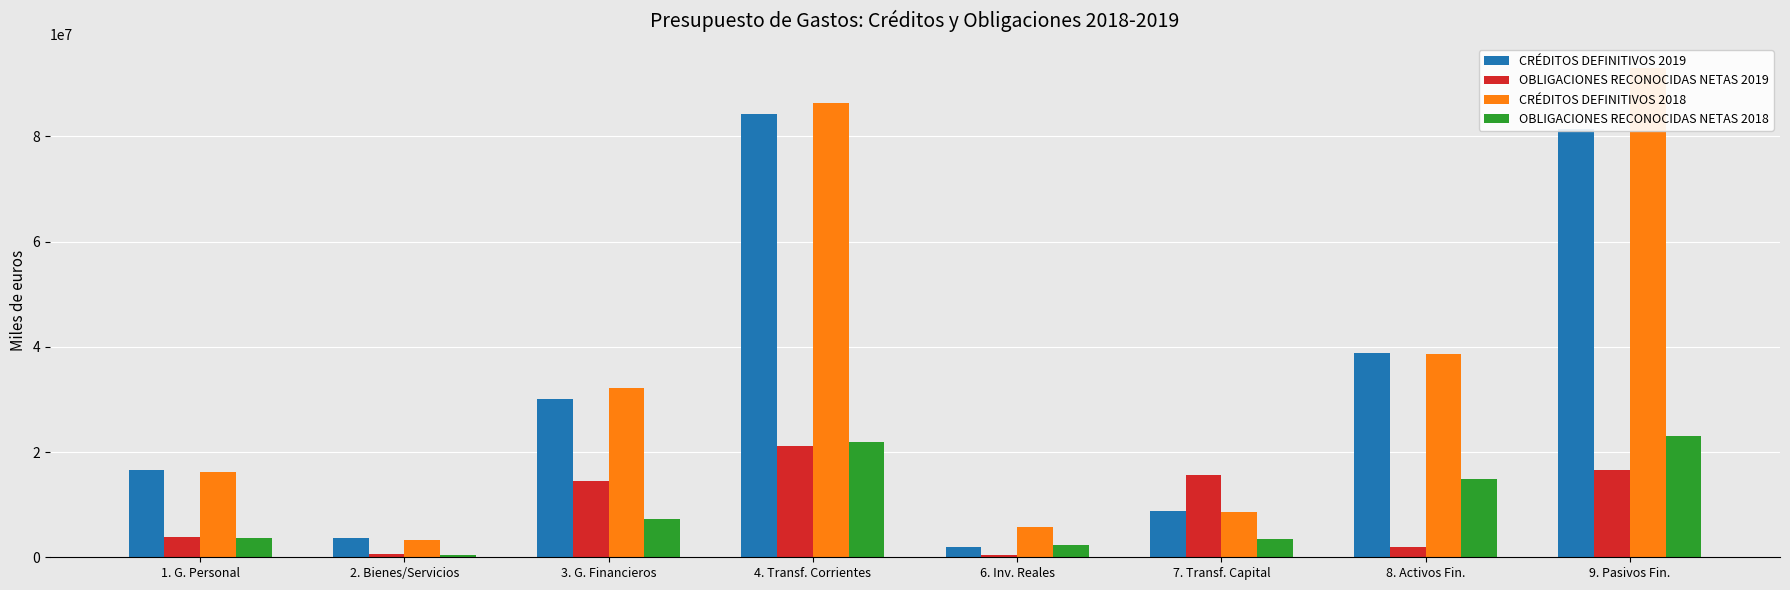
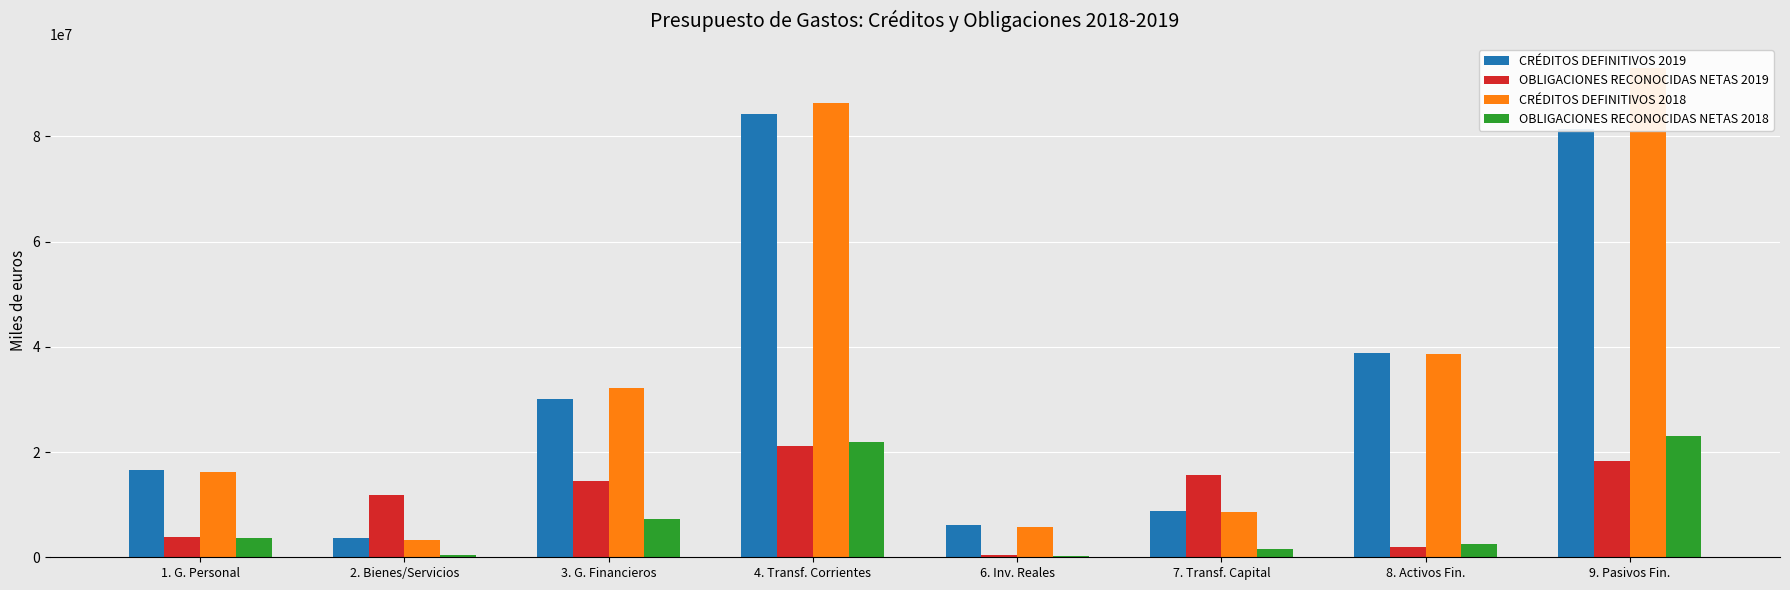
OBLIGACIONES RECONOCIDAS NETAS 2019, 2. Bienes/Servicios: 1000000 -> 12000000
CRÉDITOS DEFINITIVOS 2019, 6. Inv. Reales: 2000000 -> 6000000
OBLIGACIONES RECONOCIDAS NETAS 2018, 6. Inv. Reales: 2000000 -> 0
OBLIGACIONES RECONOCIDAS NETAS 2018, 7. Transf. Capital: 4000000 -> 2000000
OBLIGACIONES RECONOCIDAS NETAS 2018, 8. Activos Fin.: 15000000 -> 3000000
OBLIGACIONES RECONOCIDAS NETAS 2019, 9. Pasivos Fin.: 17000000 -> 18000000
